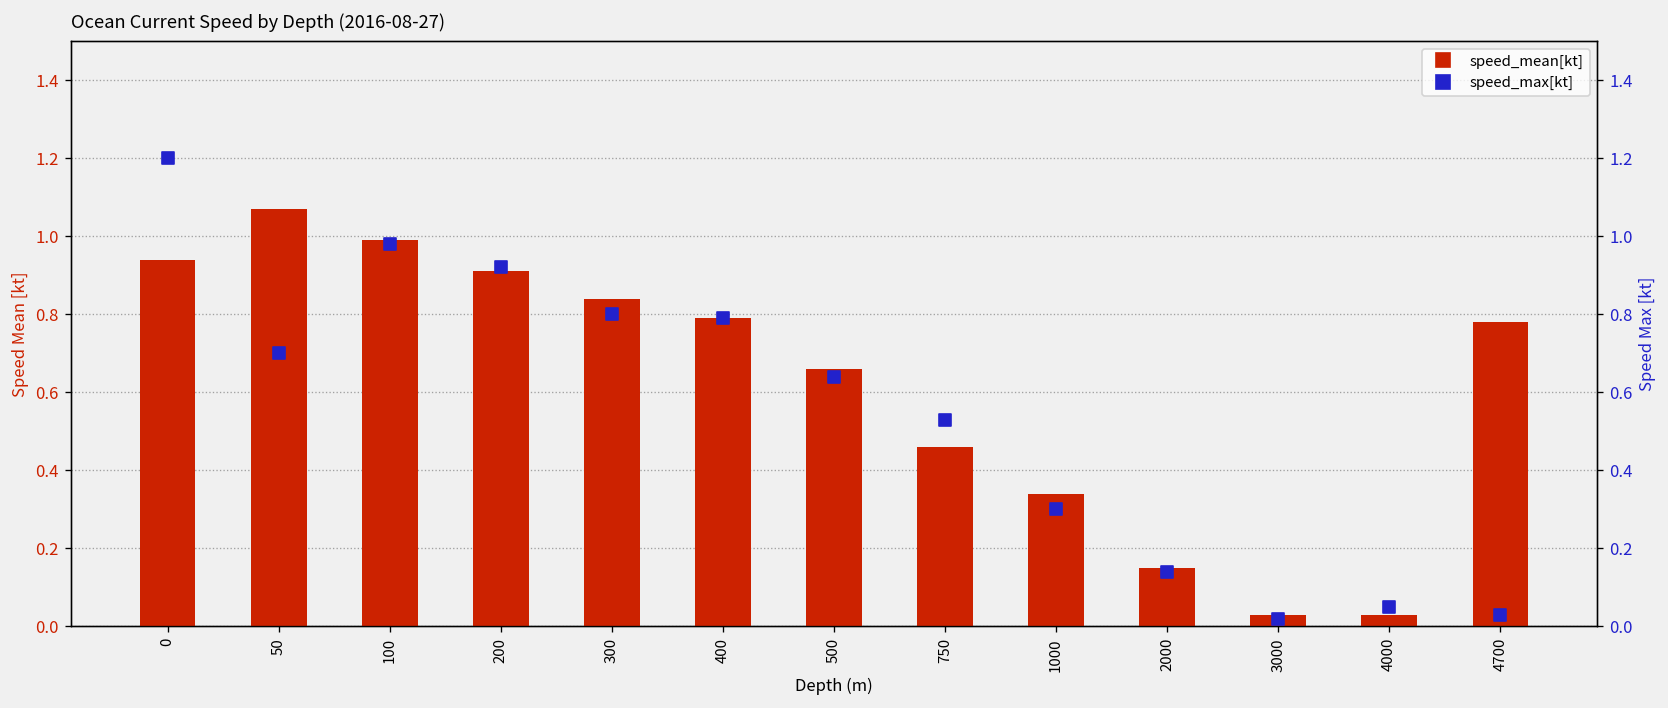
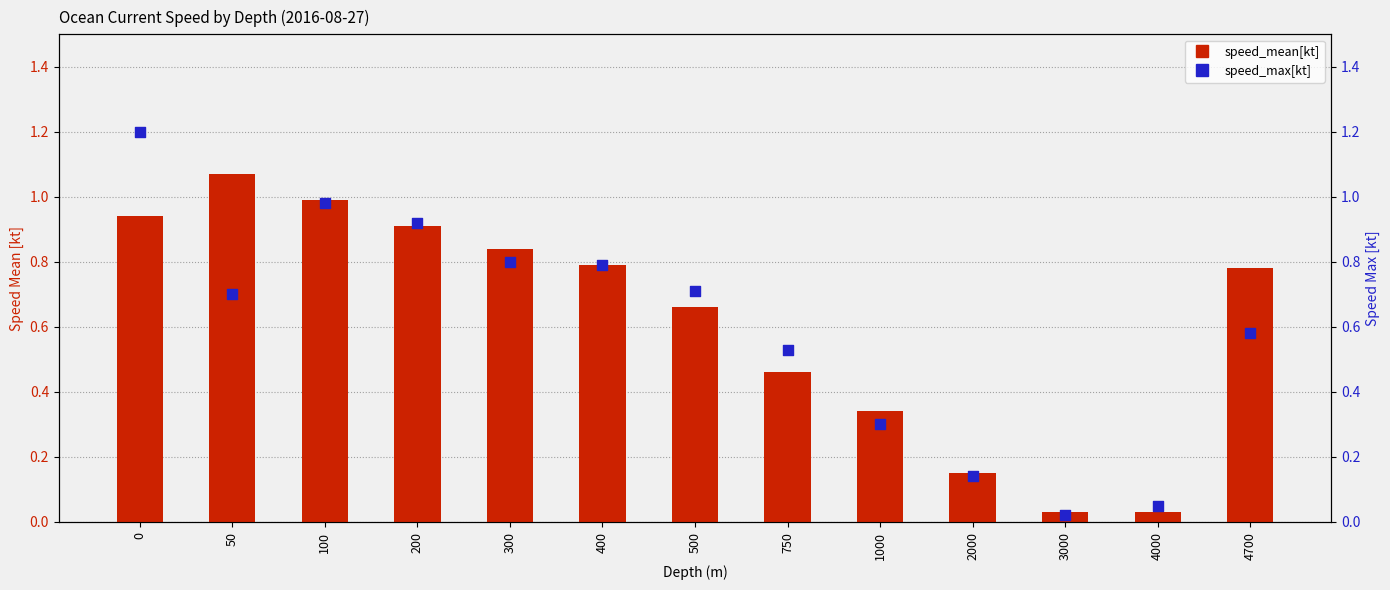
speed_max[kt], 500: 0.64 -> 0.71
speed_max[kt], 4700: 0.03 -> 0.58
